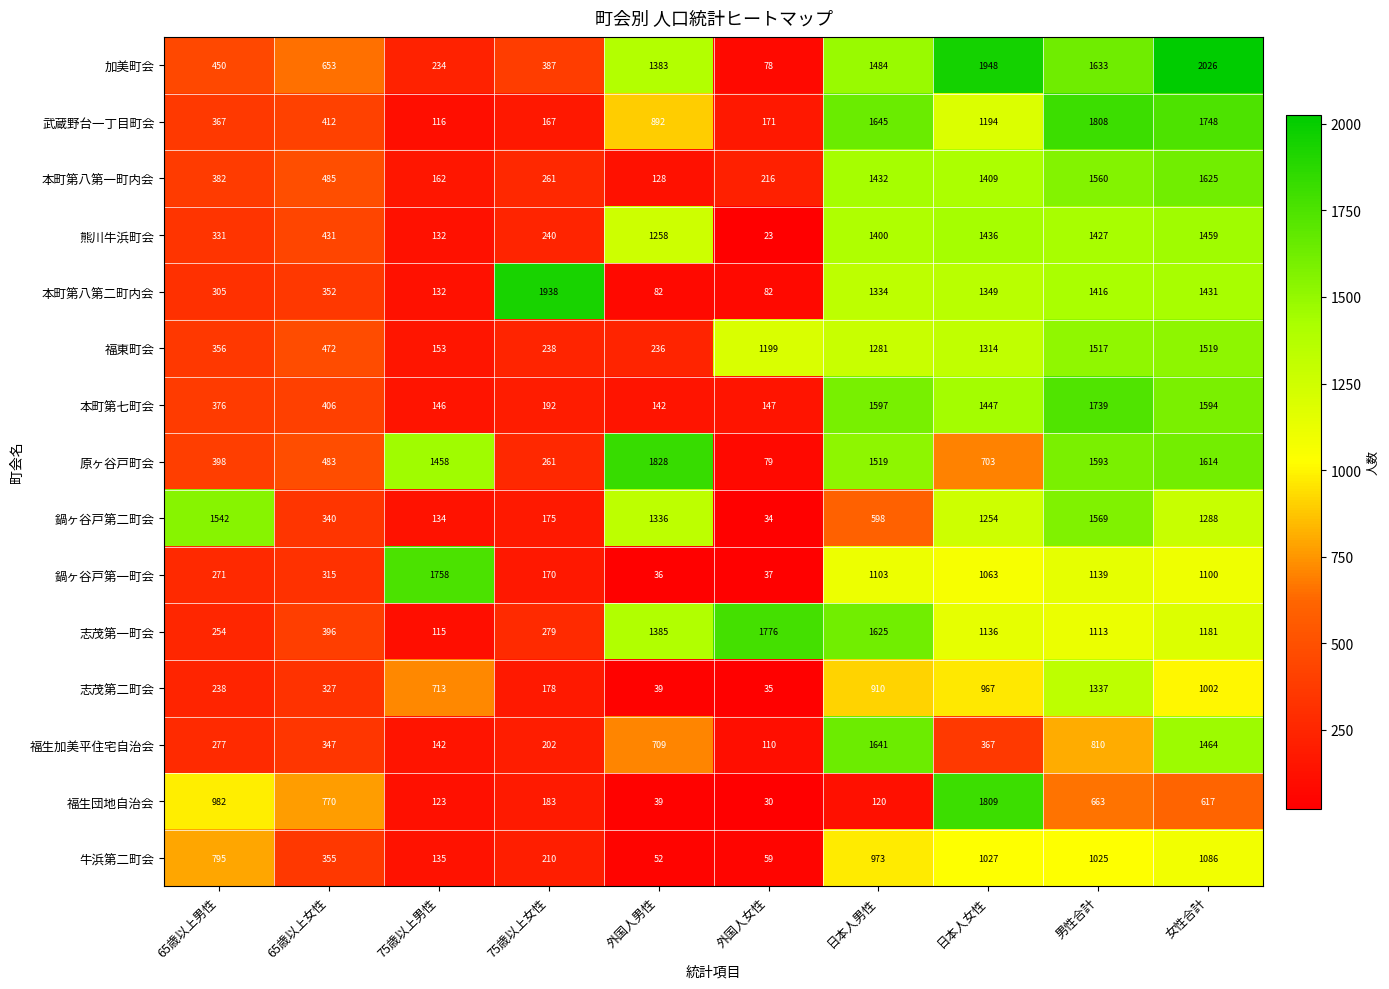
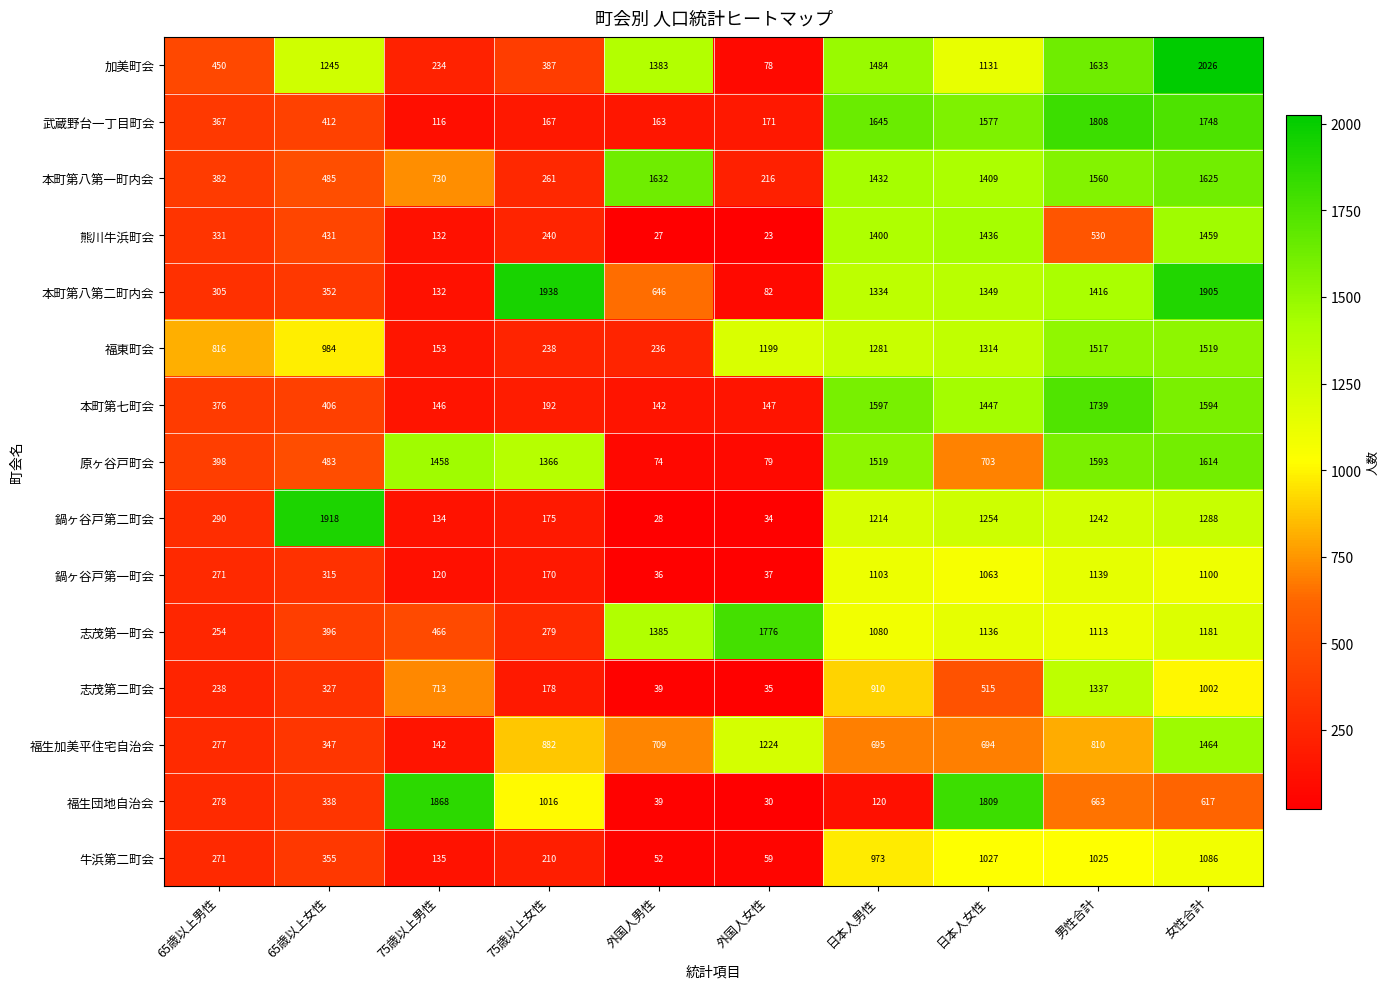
加美町会, 65歳以上女性: 653 -> 1245
加美町会, 日本人女性: 1948 -> 1131
武蔵野台一丁目町会, 外国人男性: 892 -> 163
武蔵野台一丁目町会, 日本人女性: 1194 -> 1577
本町第八第一町内会, 75歳以上男性: 162 -> 730
本町第八第一町内会, 外国人男性: 128 -> 1632
熊川牛浜町会, 外国人男性: 1258 -> 27
熊川牛浜町会, 男性合計: 1427 -> 530
本町第八第二町内会, 外国人男性: 82 -> 646
本町第八第二町内会, 女性合計: 1431 -> 1905
福東町会, 65歳以上男性: 356 -> 816
福東町会, 65歳以上女性: 472 -> 984
原ヶ谷戸町会, 75歳以上女性: 261 -> 1366
原ヶ谷戸町会, 外国人男性: 1828 -> 74
鍋ヶ谷戸第二町会, 65歳以上男性: 1542 -> 290
鍋ヶ谷戸第二町会, 65歳以上女性: 340 -> 1918
鍋ヶ谷戸第二町会, 外国人男性: 1336 -> 28
鍋ヶ谷戸第二町会, 日本人男性: 598 -> 1214
鍋ヶ谷戸第二町会, 男性合計: 1569 -> 1242
鍋ヶ谷戸第一町会, 75歳以上男性: 1758 -> 120
志茂第一町会, 75歳以上男性: 115 -> 466
志茂第一町会, 日本人男性: 1625 -> 1080
志茂第二町会, 日本人女性: 967 -> 515
福生加美平住宅自治会, 75歳以上女性: 202 -> 882
福生加美平住宅自治会, 外国人女性: 110 -> 1224
福生加美平住宅自治会, 日本人男性: 1641 -> 695
福生加美平住宅自治会, 日本人女性: 367 -> 694
福生団地自治会, 65歳以上男性: 982 -> 278
福生団地自治会, 65歳以上女性: 770 -> 338
福生団地自治会, 75歳以上男性: 123 -> 1868
福生団地自治会, 75歳以上女性: 183 -> 1016
牛浜第二町会, 65歳以上男性: 795 -> 271
